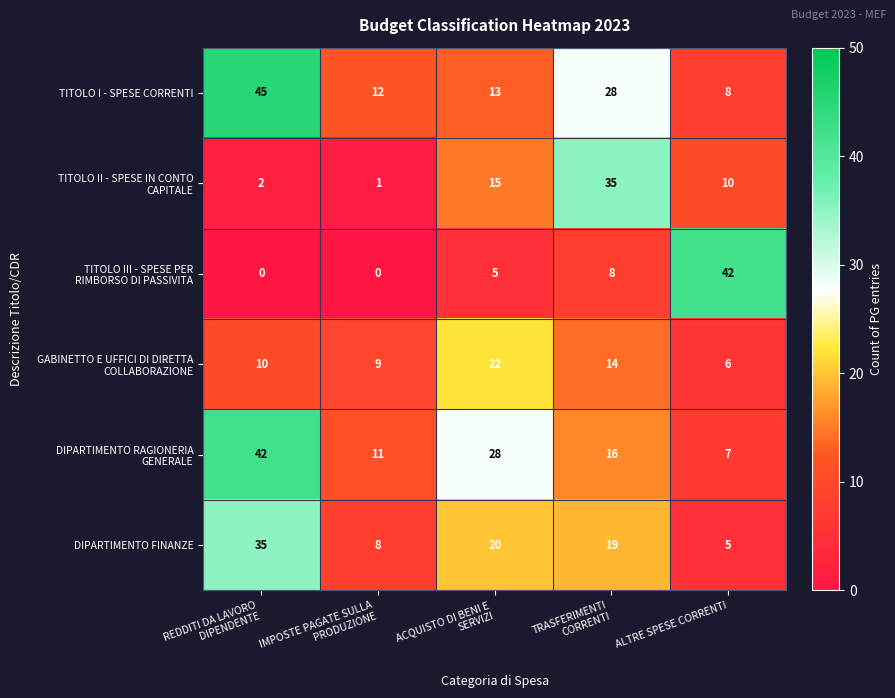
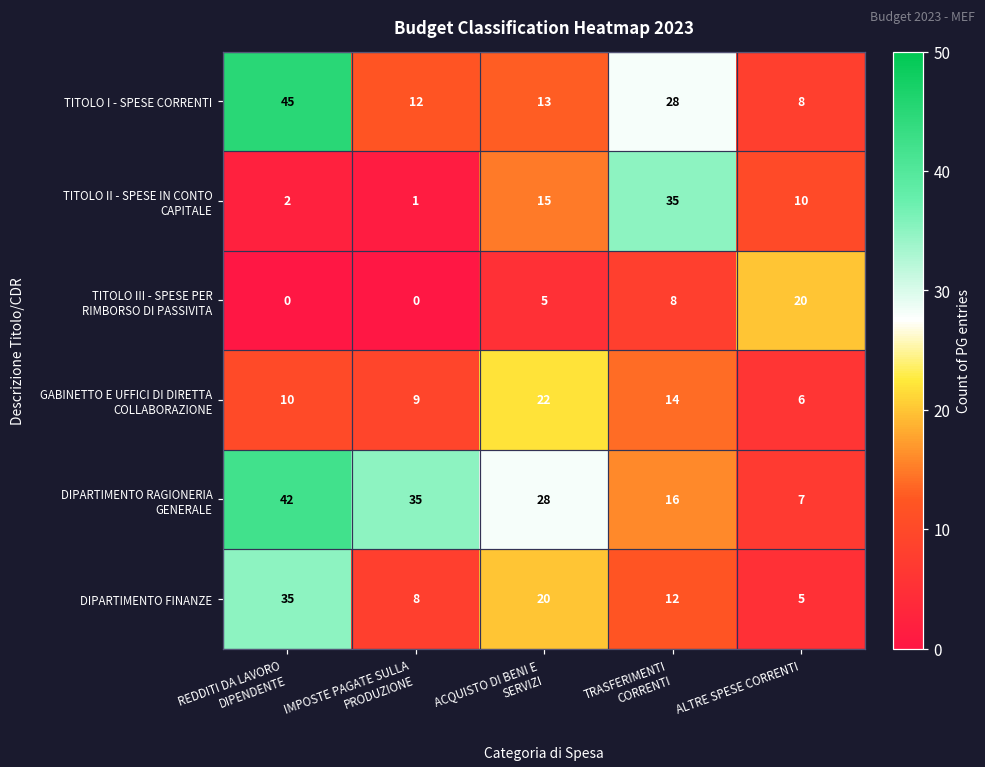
TITOLO III - SPESE PER RIMBORSO DI PASSIVITA, ALTRE SPESE CORRENTI: 42 -> 20
DIPARTIMENTO RAGIONERIA GENERALE, IMPOSTE PAGATE SULLA PRODUZIONE: 11 -> 35
DIPARTIMENTO FINANZE, TRASFERIMENTI CORRENTI: 19 -> 12
